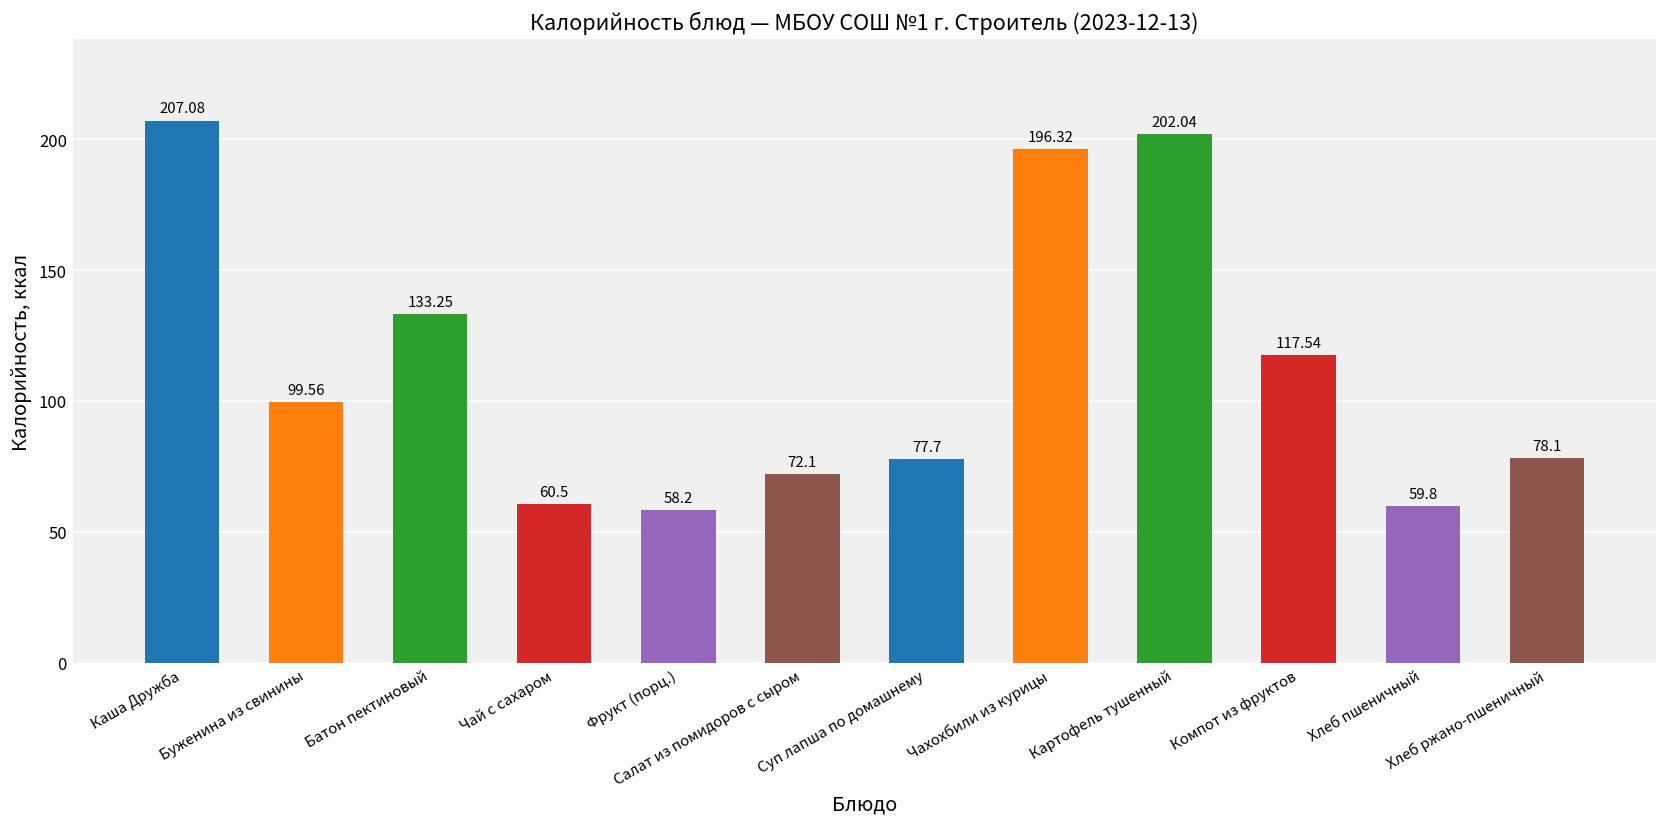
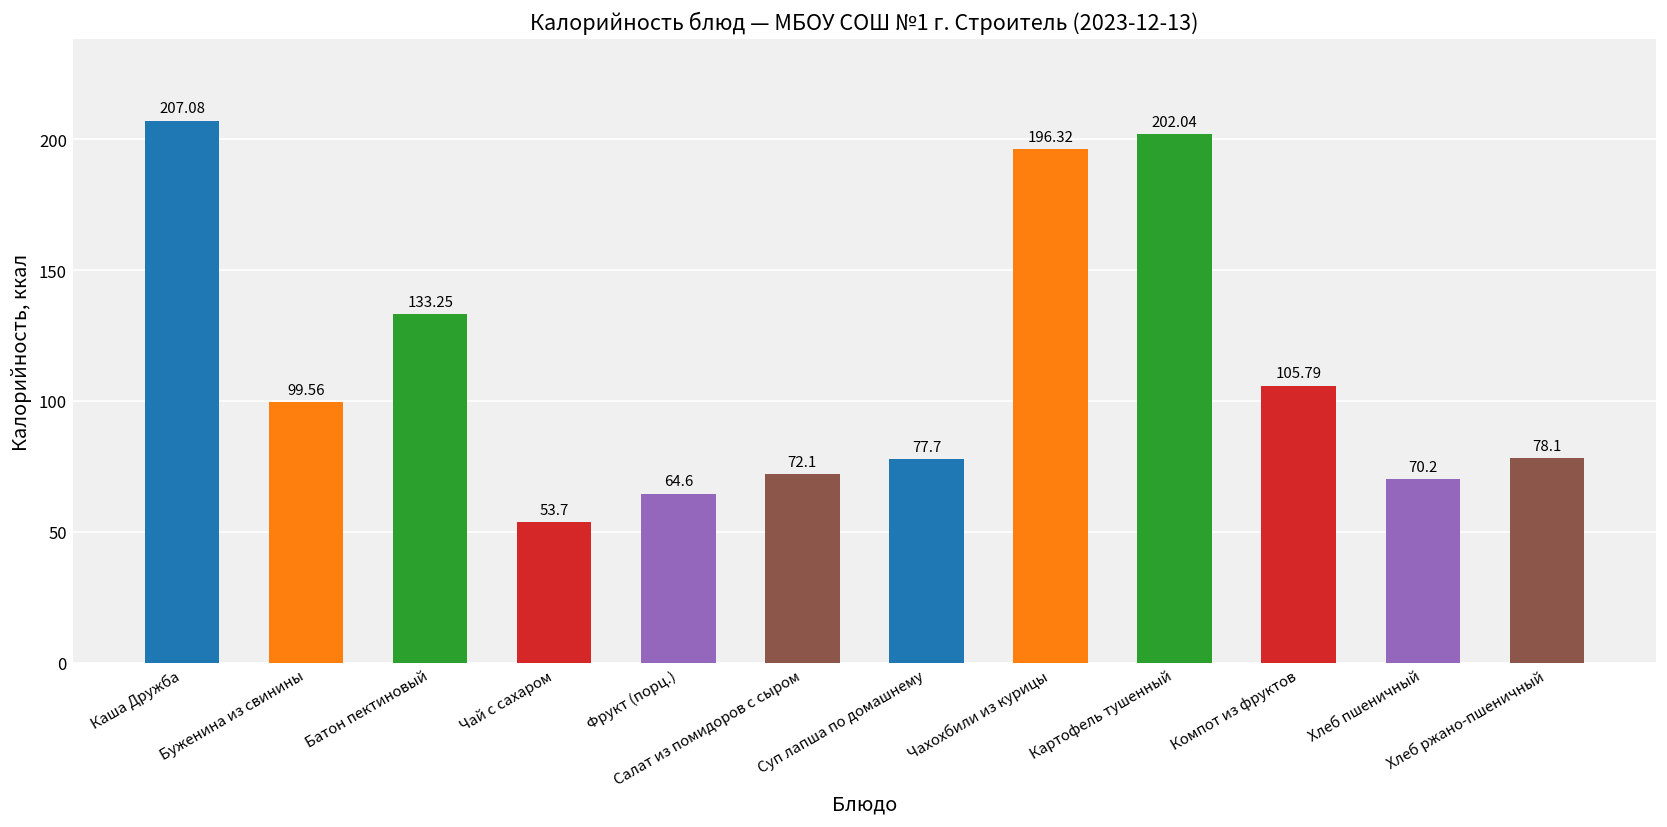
Чай с сахаром: 60.5 -> 53.7
Фрукт (порц.): 58.2 -> 64.6
Компот из фруктов: 117.54 -> 105.79
Хлеб пшеничный: 59.8 -> 70.2
